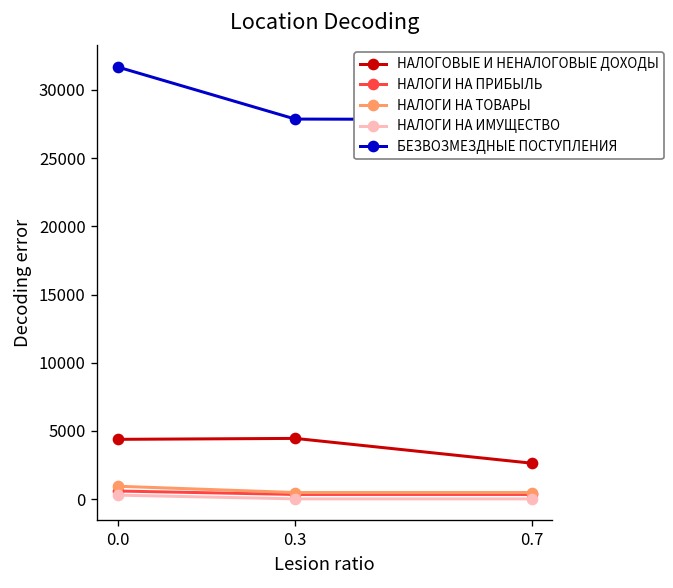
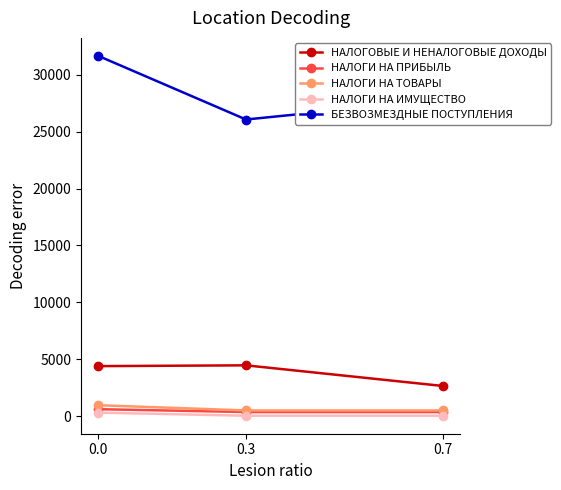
БЕЗВОЗМЕЗДНЫЕ ПОСТУПЛЕНИЯ, 0.3: 27900 -> 26100
